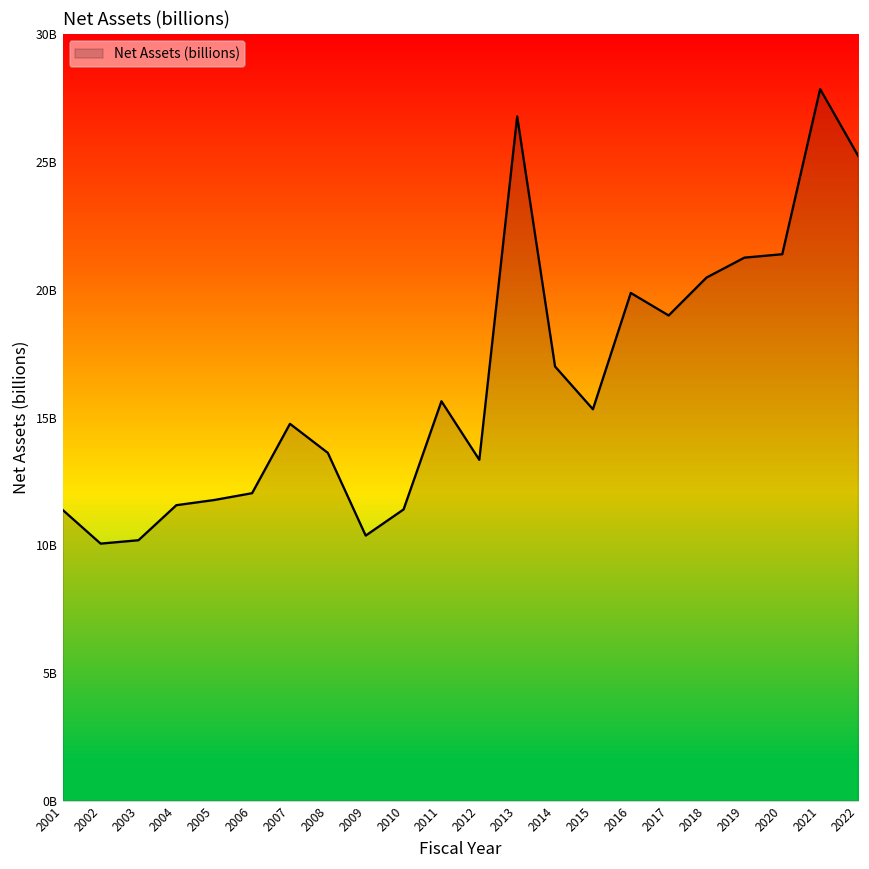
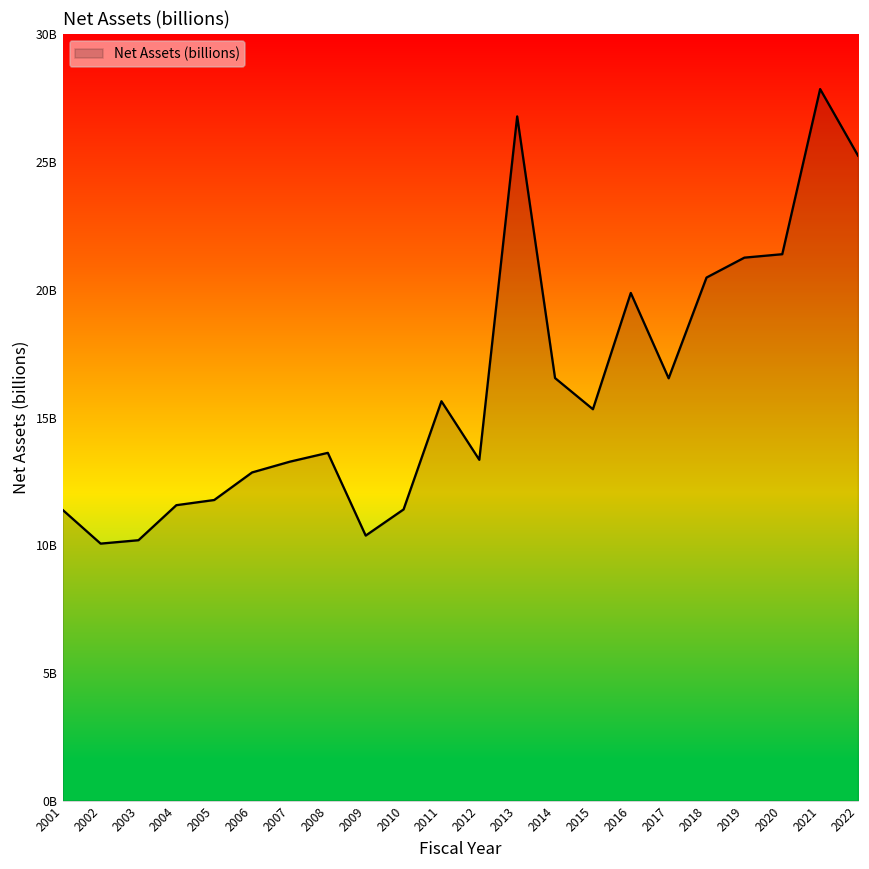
2006: 12000000000 -> 12900000000
2007: 14800000000 -> 13300000000
2014: 17000000000 -> 16500000000
2017: 19000000000 -> 16500000000
